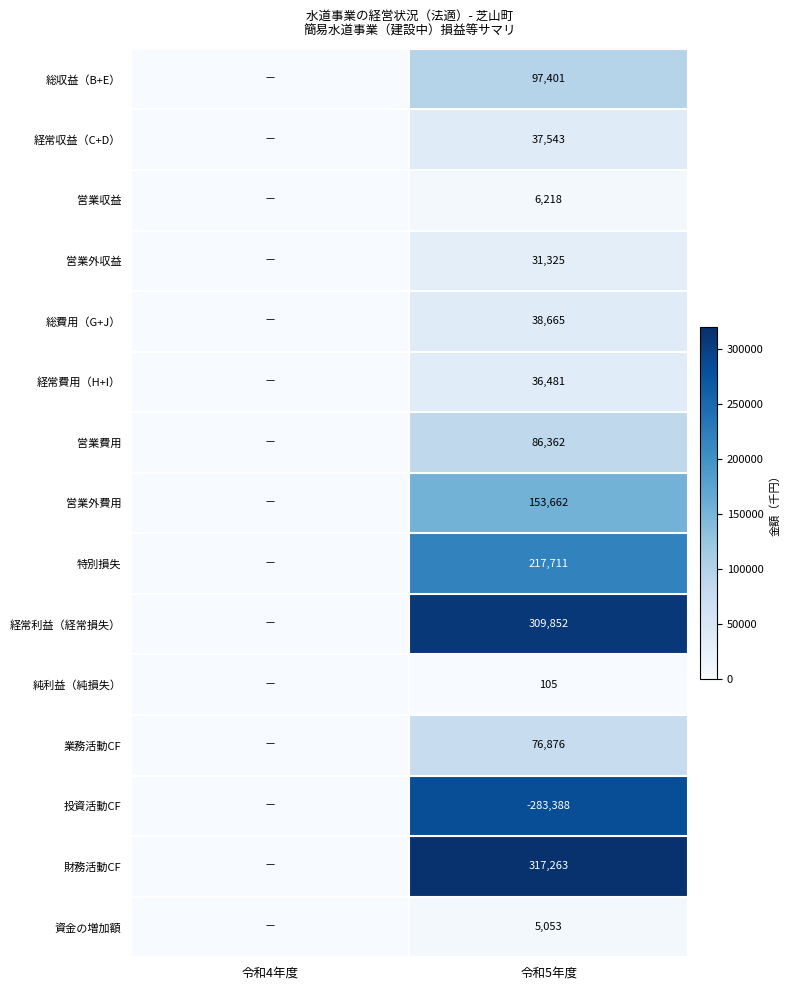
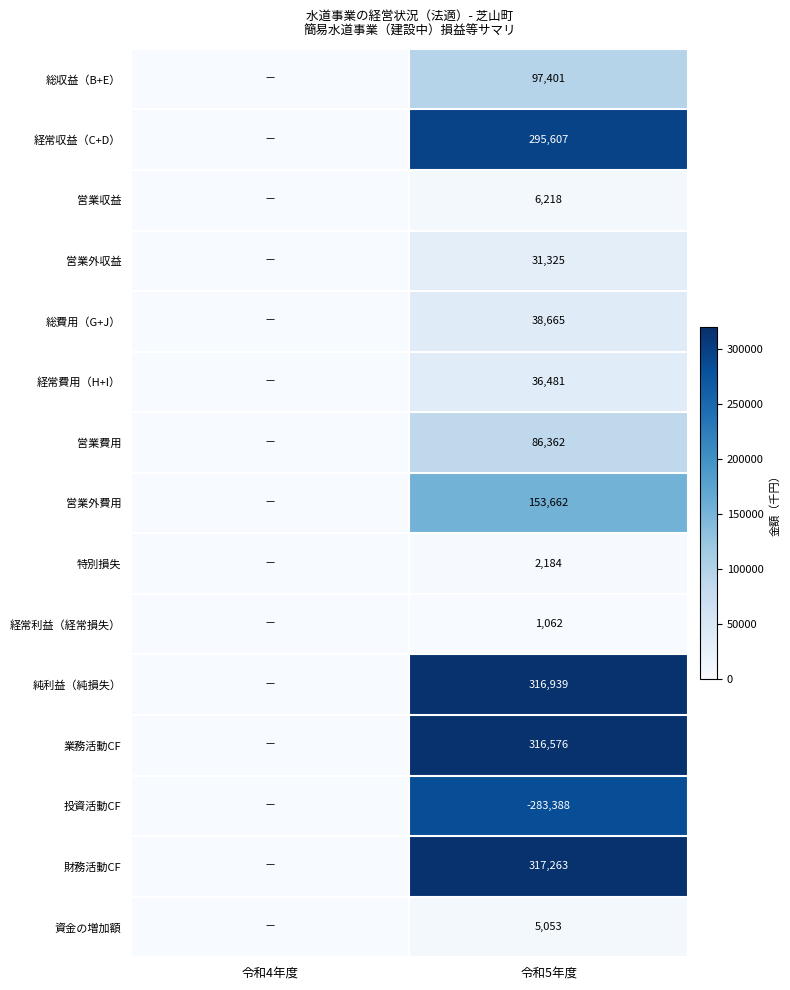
経常収益（C+D）, 令和5年度: 37,543 -> 295,607
特別損失, 令和5年度: 217,711 -> 2,184
経常利益（経常損失）, 令和5年度: 309,852 -> 1,062
純利益（純損失）, 令和5年度: 105 -> 316,939
業務活動CF, 令和5年度: 76,876 -> 316,576
